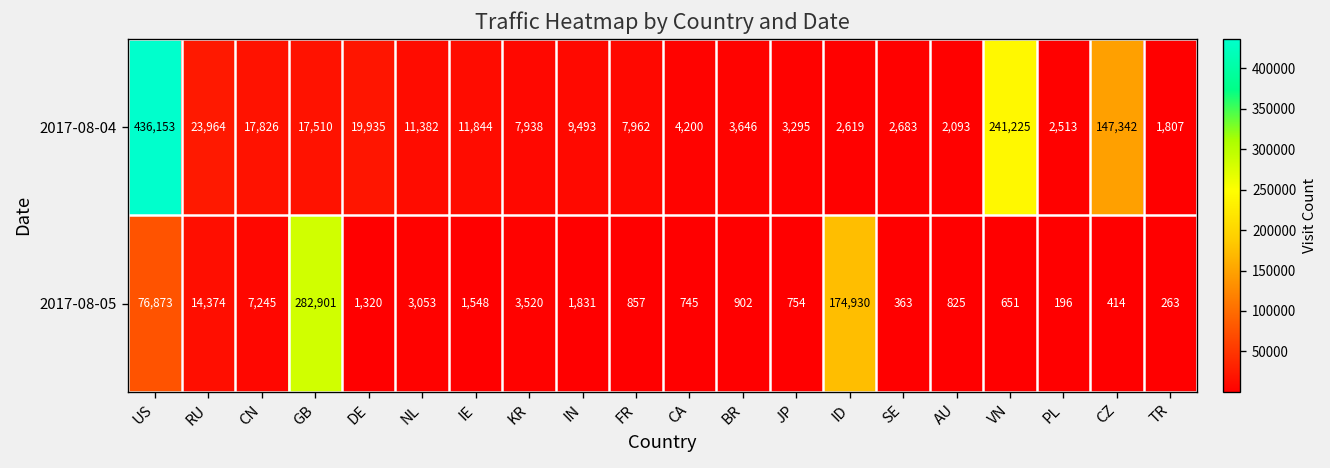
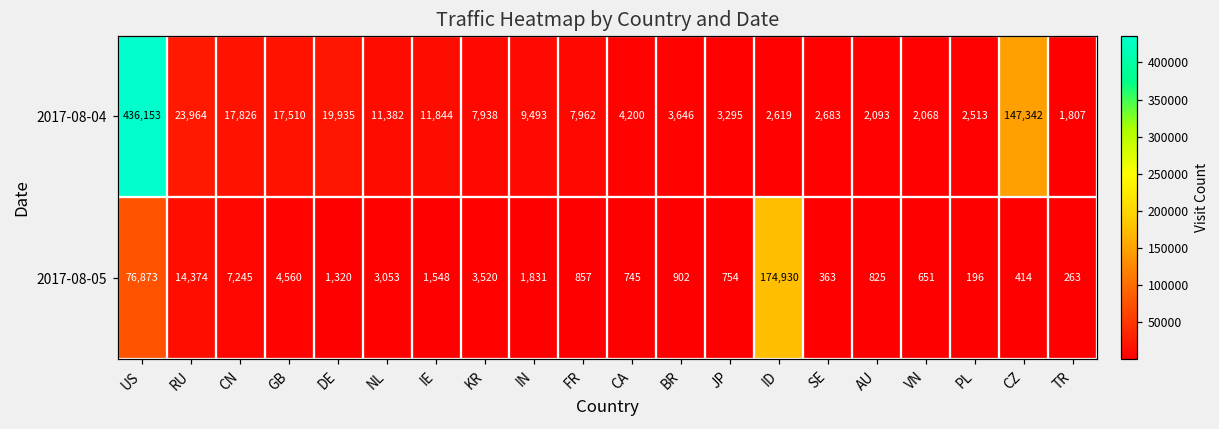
2017-08-04, VN: 241,225 -> 2,068
2017-08-05, GB: 282,901 -> 4,560
